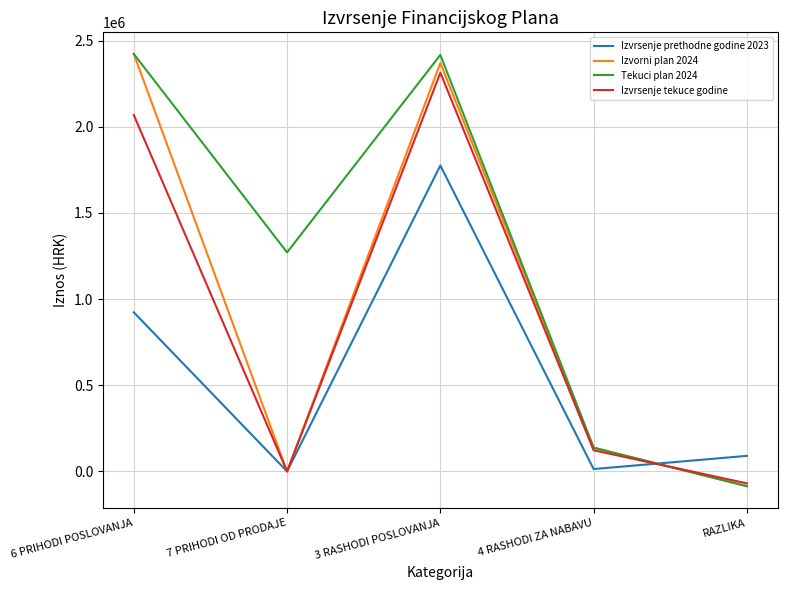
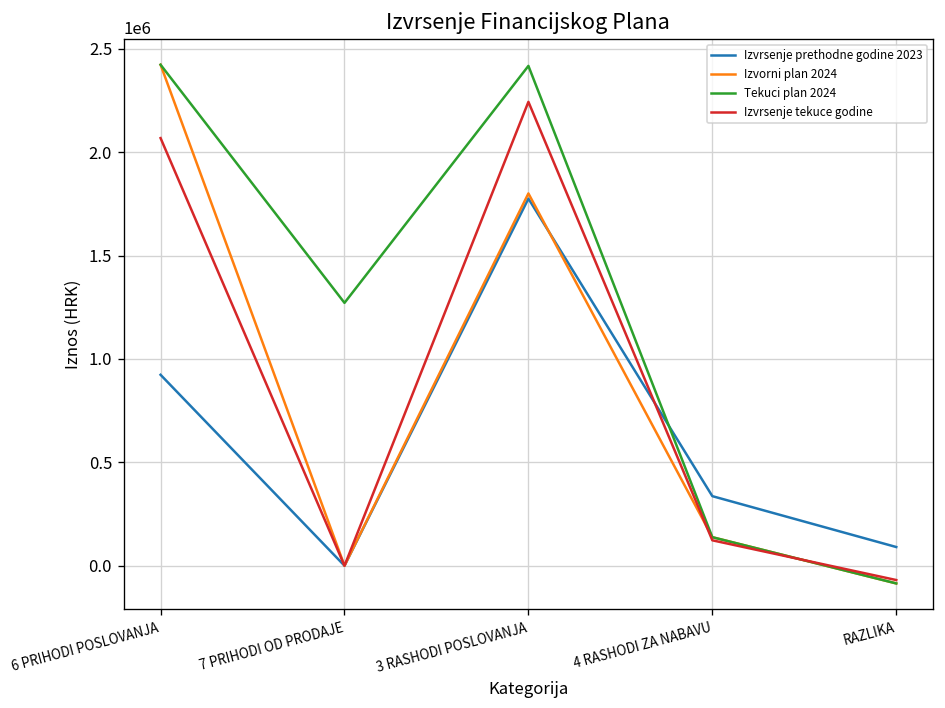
Izvorni plan 2024, 3 RASHODI POSLOVANJA: 2370000 -> 1800000
Izvrsenje tekuce godine, 3 RASHODI POSLOVANJA: 2310000 -> 2240000
Izvrsenje prethodne godine 2023, 4 RASHODI ZA NABAVU: 10000 -> 340000
